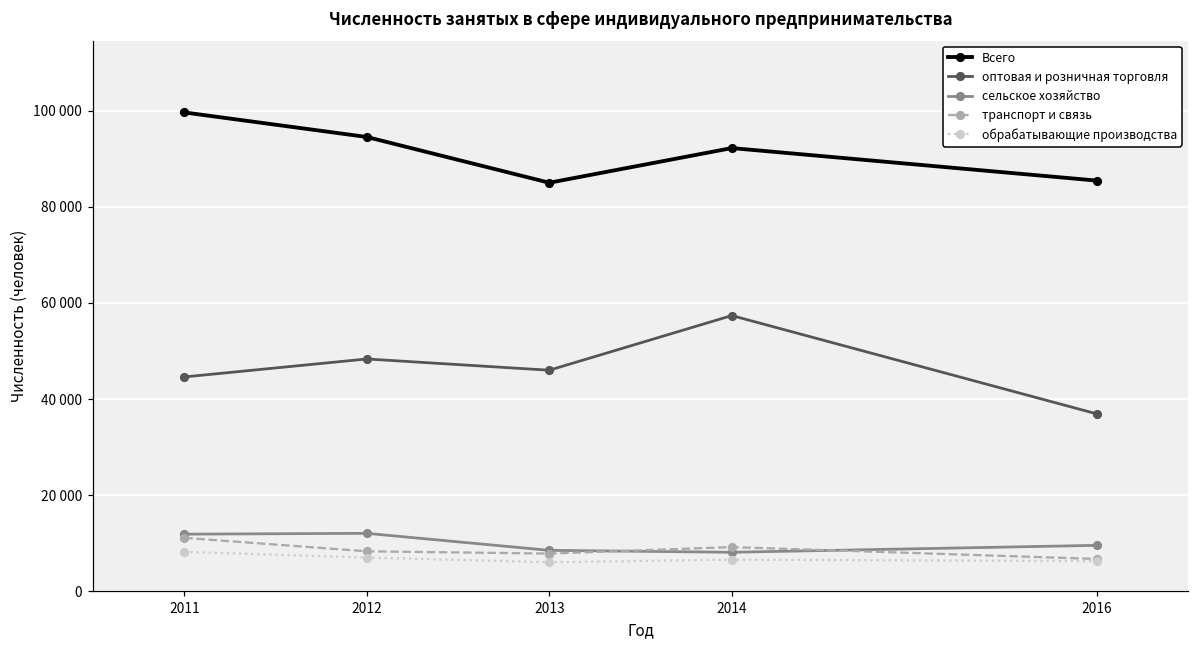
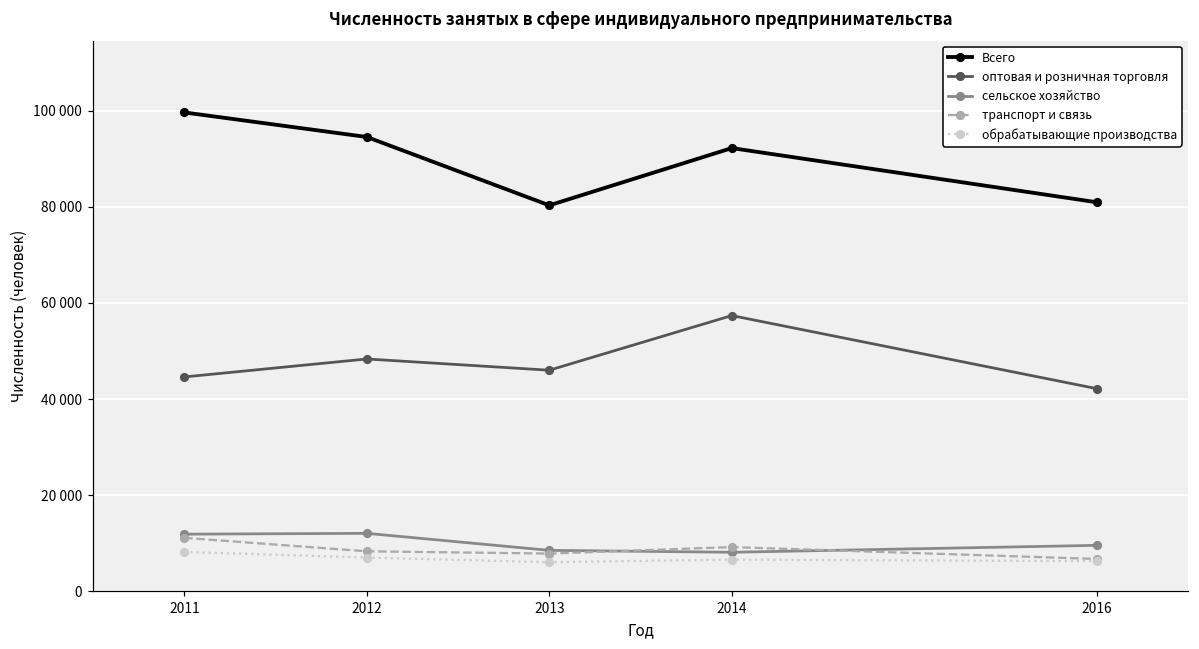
Всего, 2013: 85000 -> 80000
Всего, 2016: 85000 -> 81000
оптовая и розничная торговля, 2016: 37000 -> 42000
